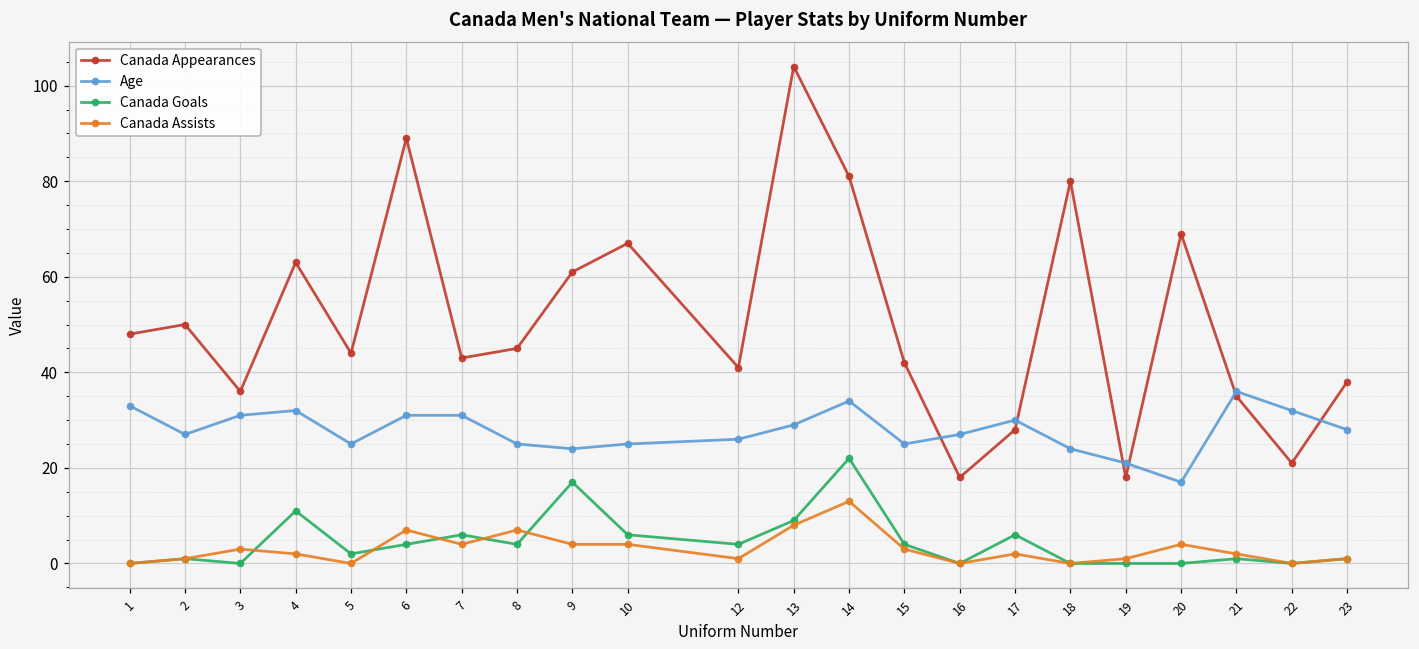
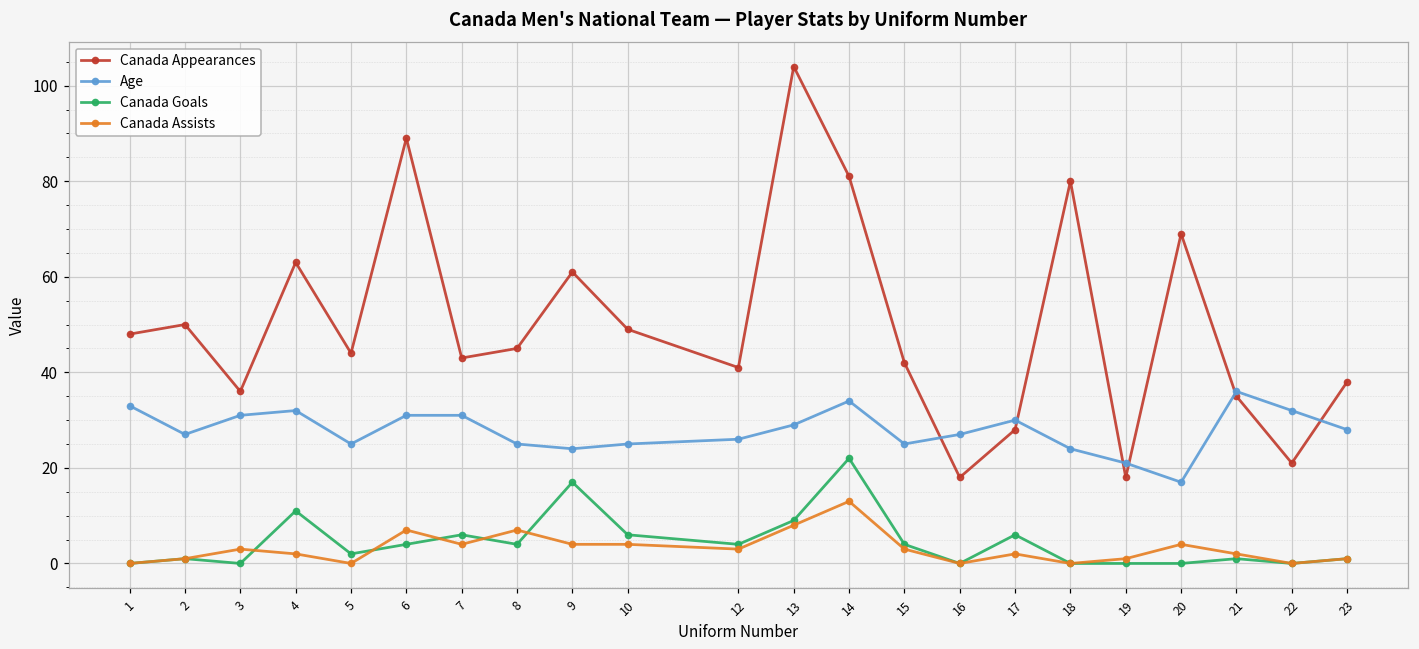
Canada Appearances, 10: 67 -> 49
Canada Assists, 12: 1 -> 3
